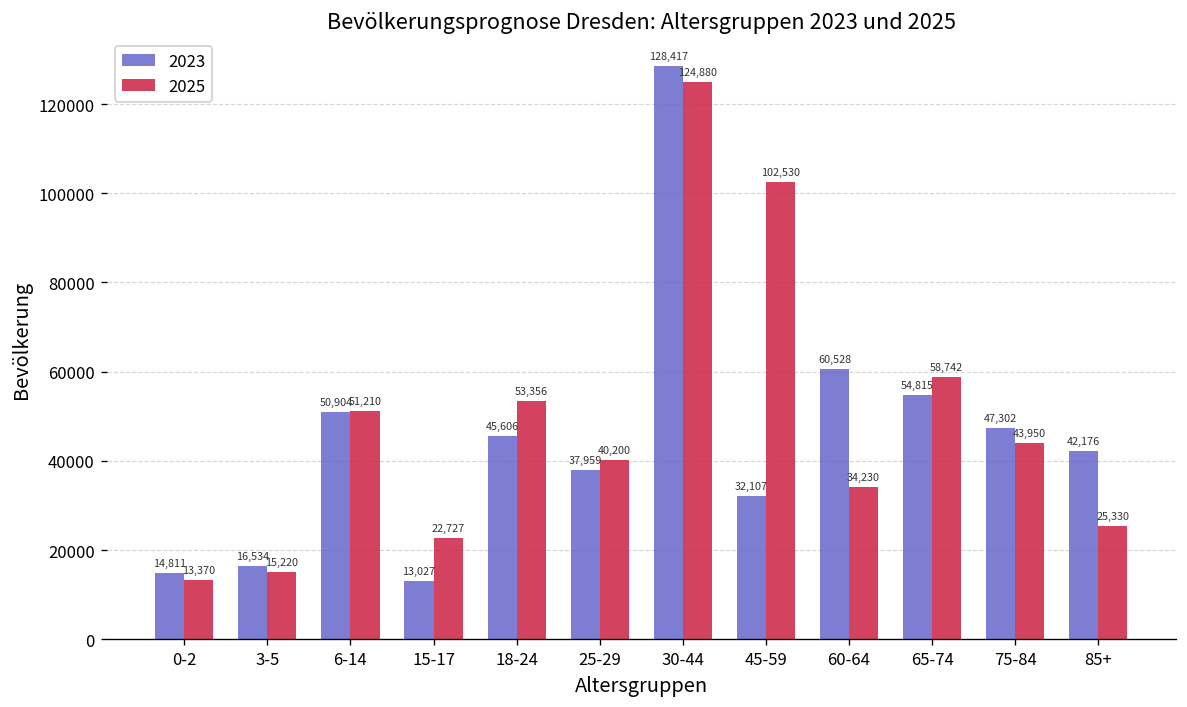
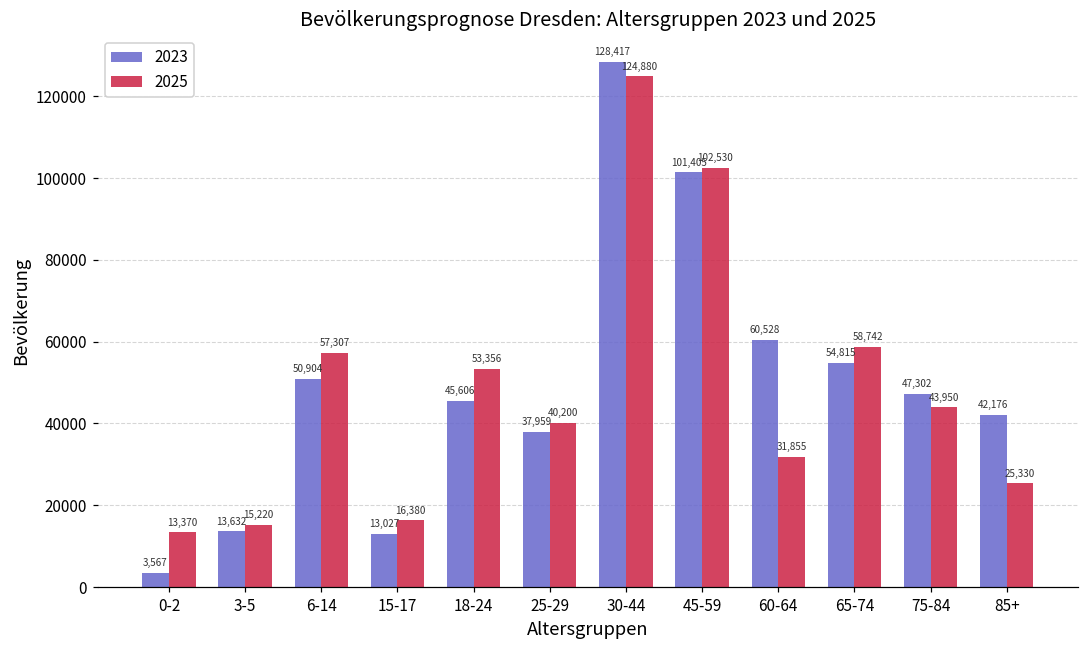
2023, 0-2: 14,811 -> 3,567
2023, 3-5: 16,534 -> 13,632
2025, 6-14: 51,210 -> 57,307
2025, 15-17: 22,727 -> 16,380
2023, 45-59: 32,107 -> 101,405
2025, 60-64: 34,230 -> 31,855
